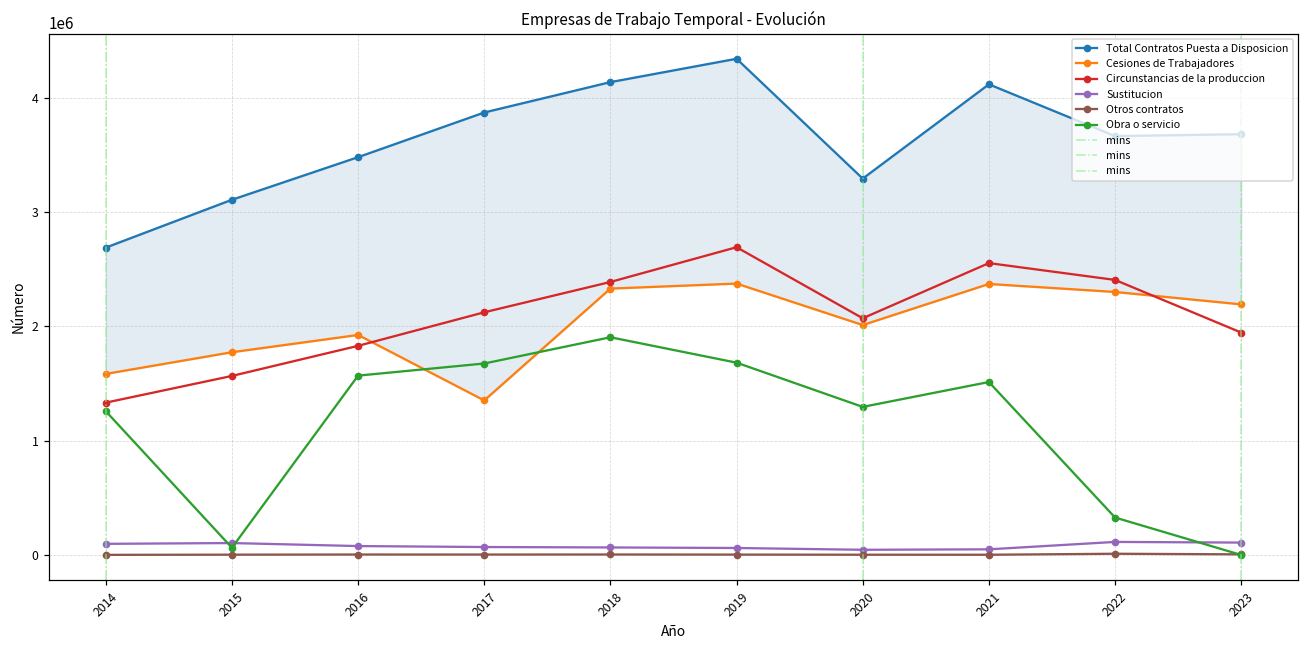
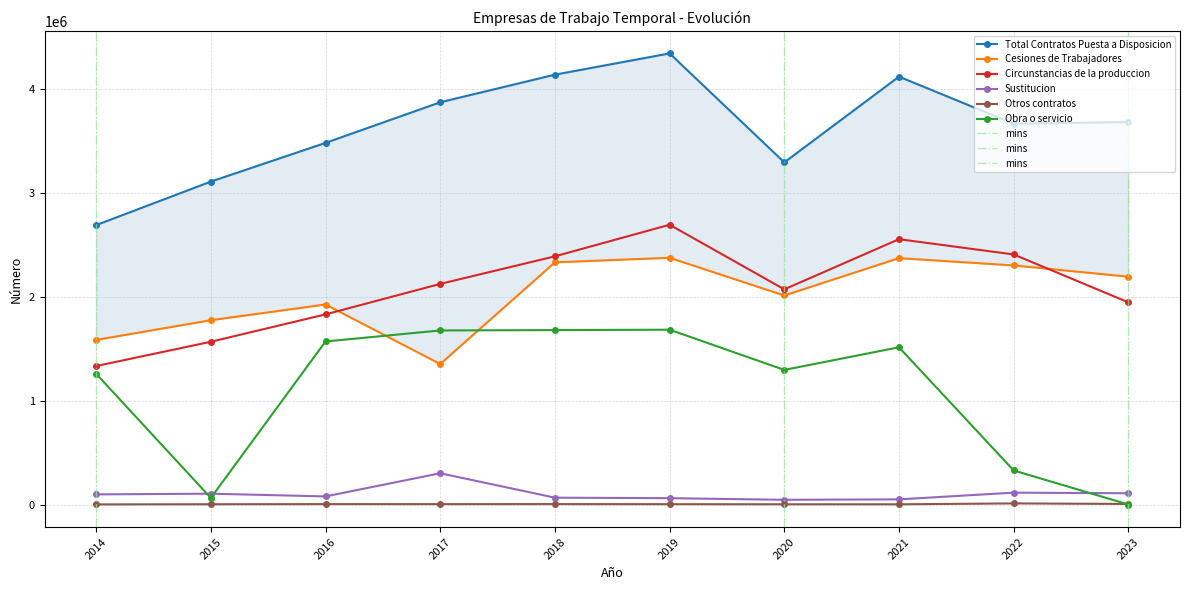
Sustitucion, 2017: 70000 -> 300000
Obra o servicio, 2018: 1910000 -> 1680000
